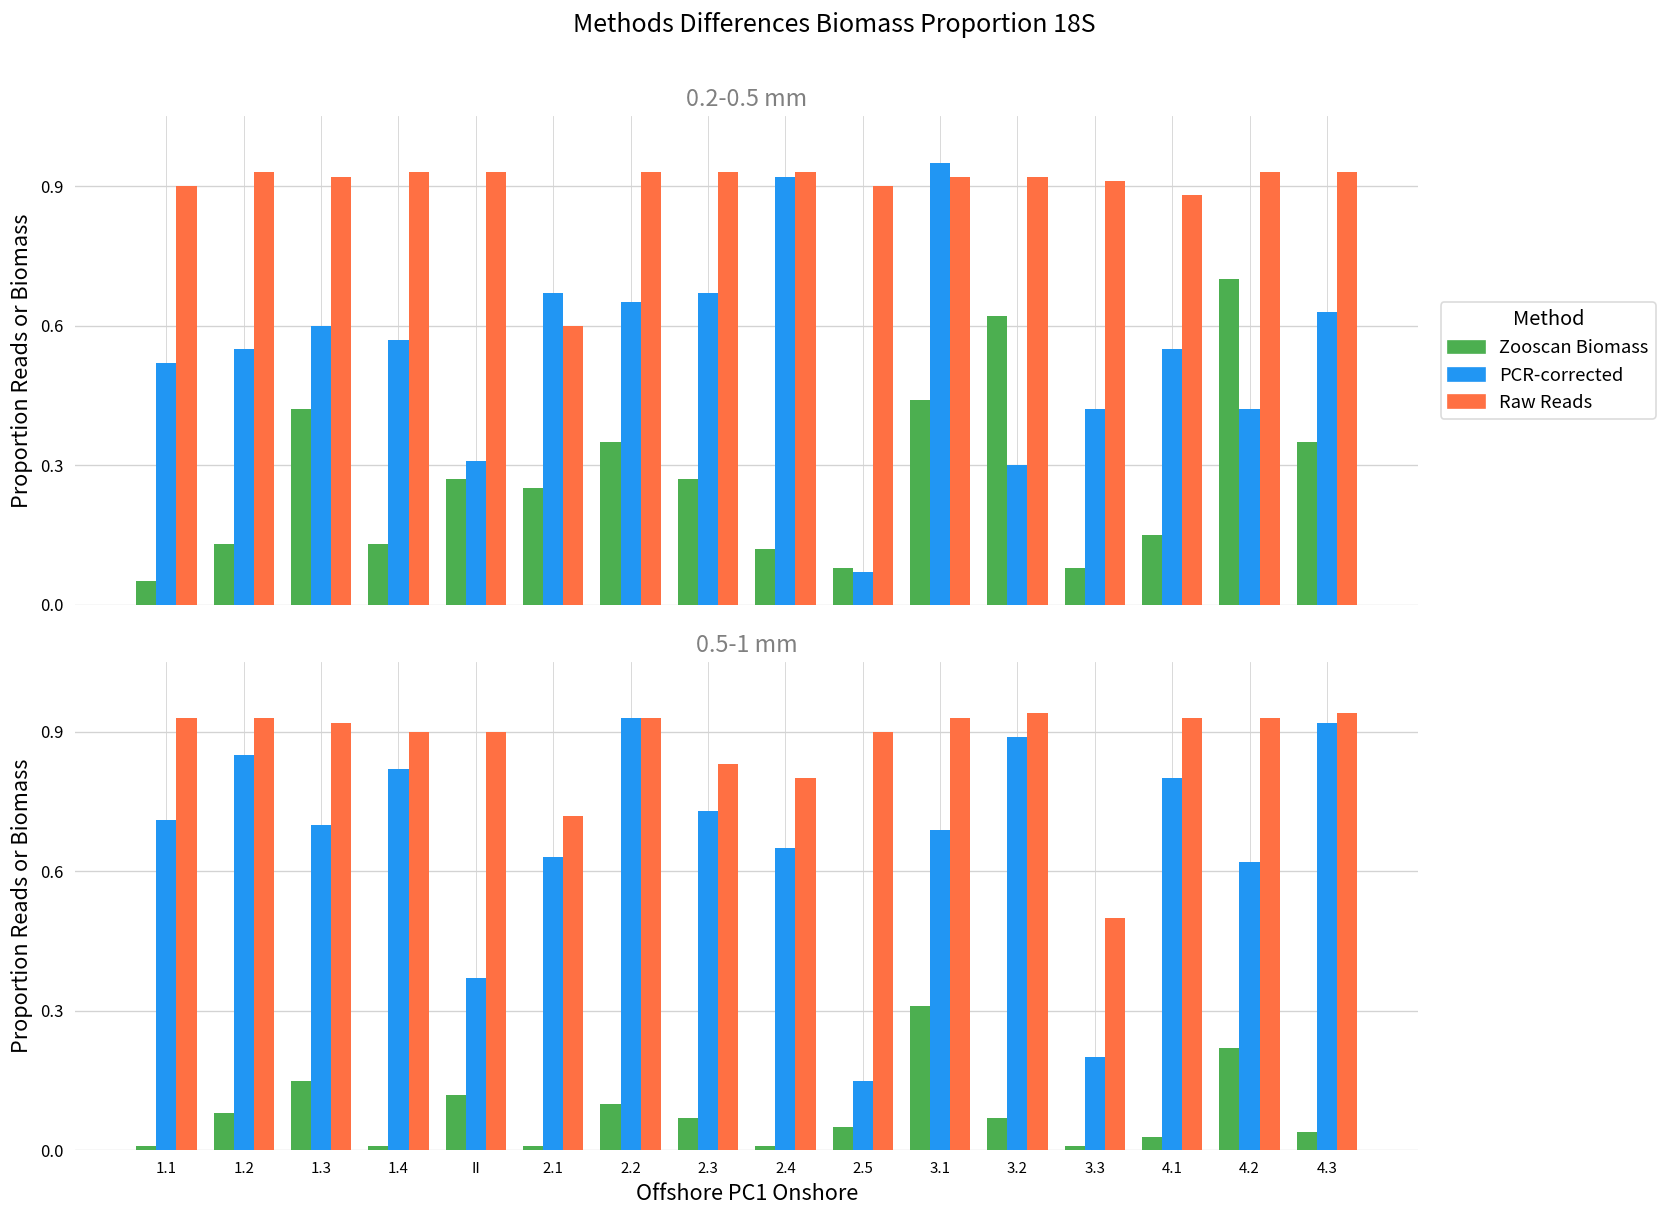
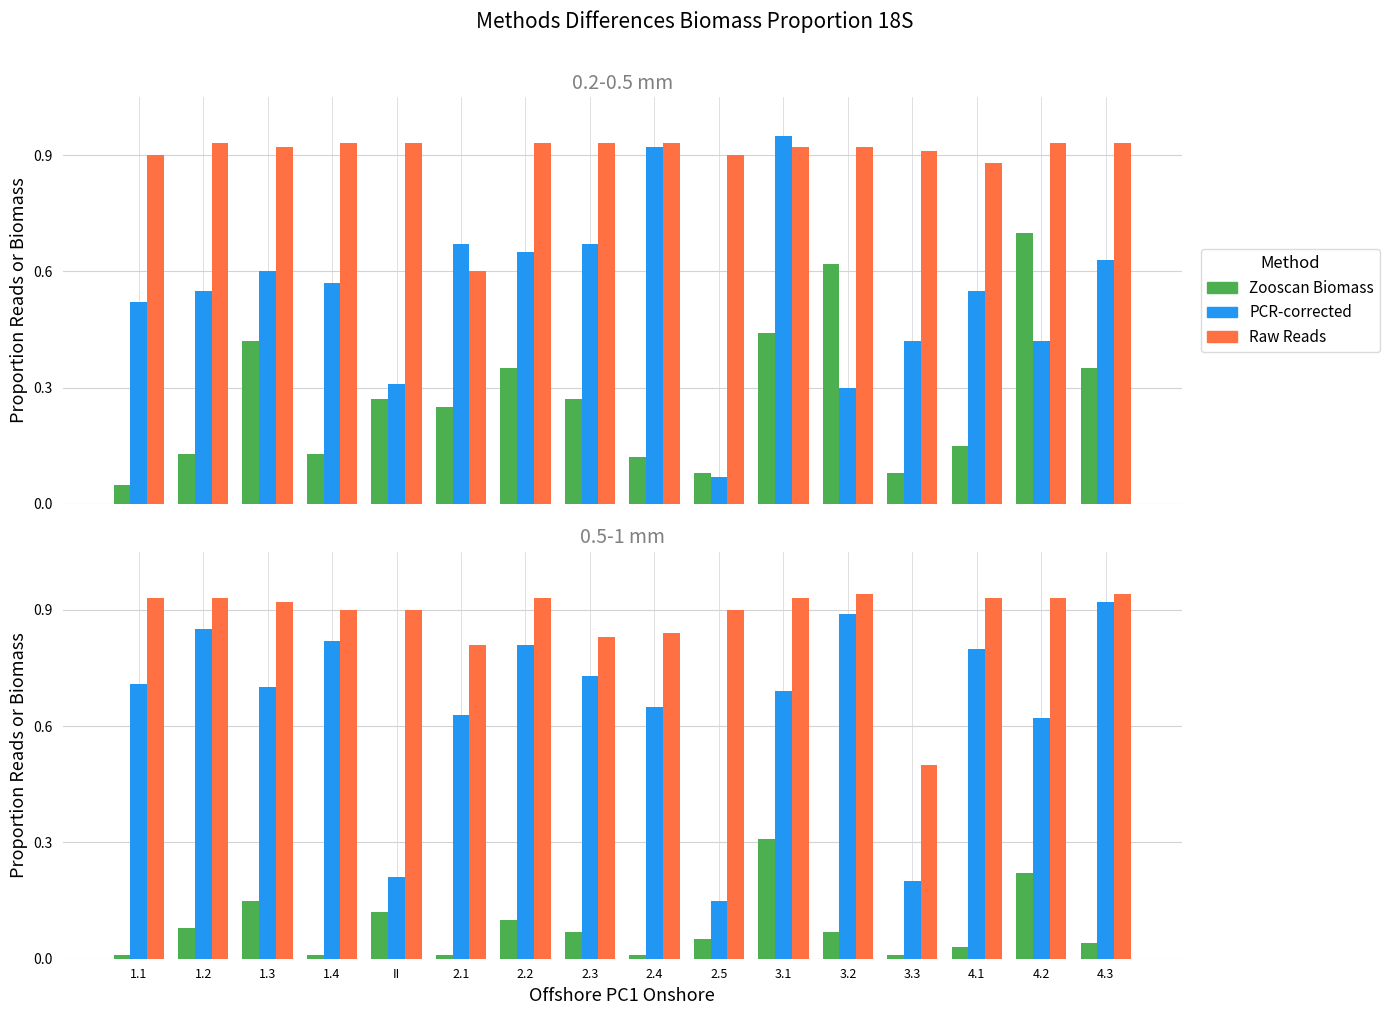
0.5-1 mm, PCR-corrected, II: 0.37 -> 0.21
0.5-1 mm, Raw Reads, 2.1: 0.72 -> 0.81
0.5-1 mm, PCR-corrected, 2.2: 0.93 -> 0.81
0.5-1 mm, Raw Reads, 2.4: 0.80 -> 0.84
